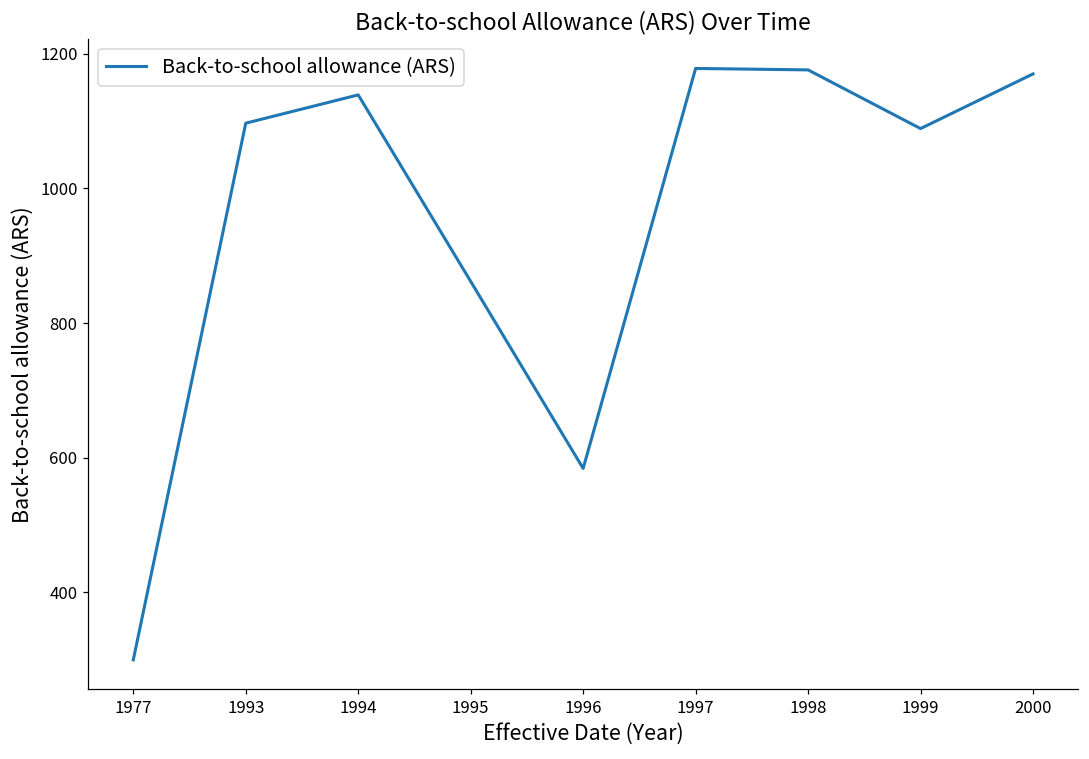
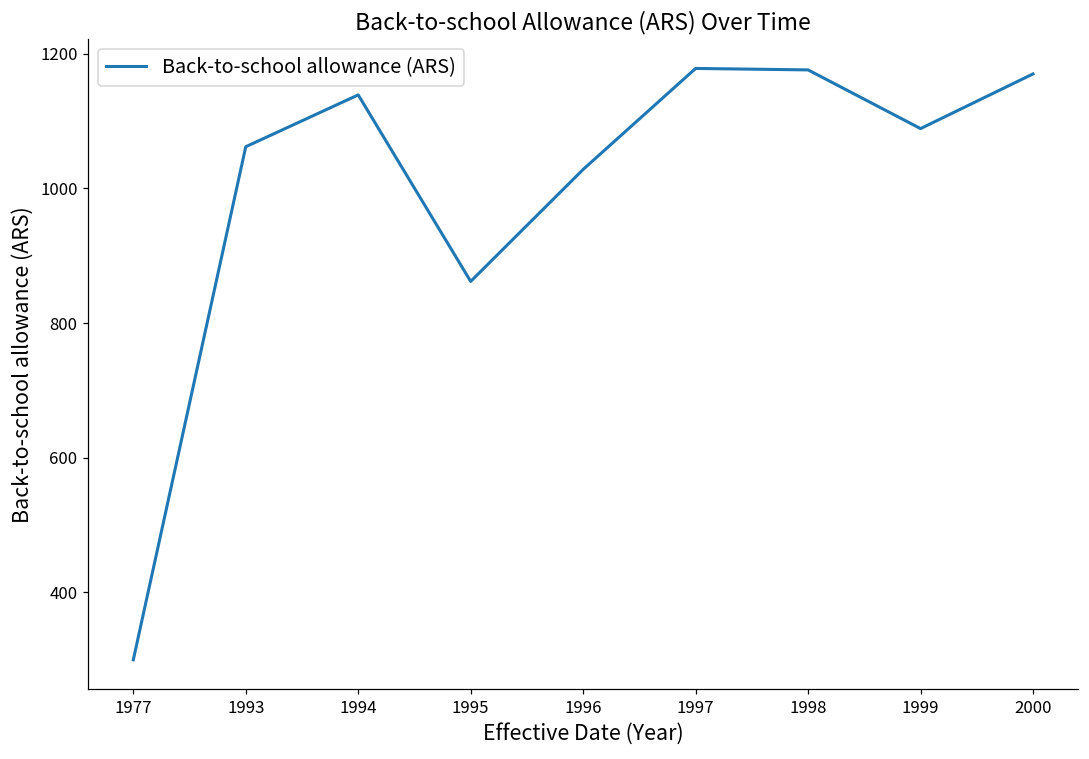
1993: 1100 -> 1060
1996: 580 -> 1030
